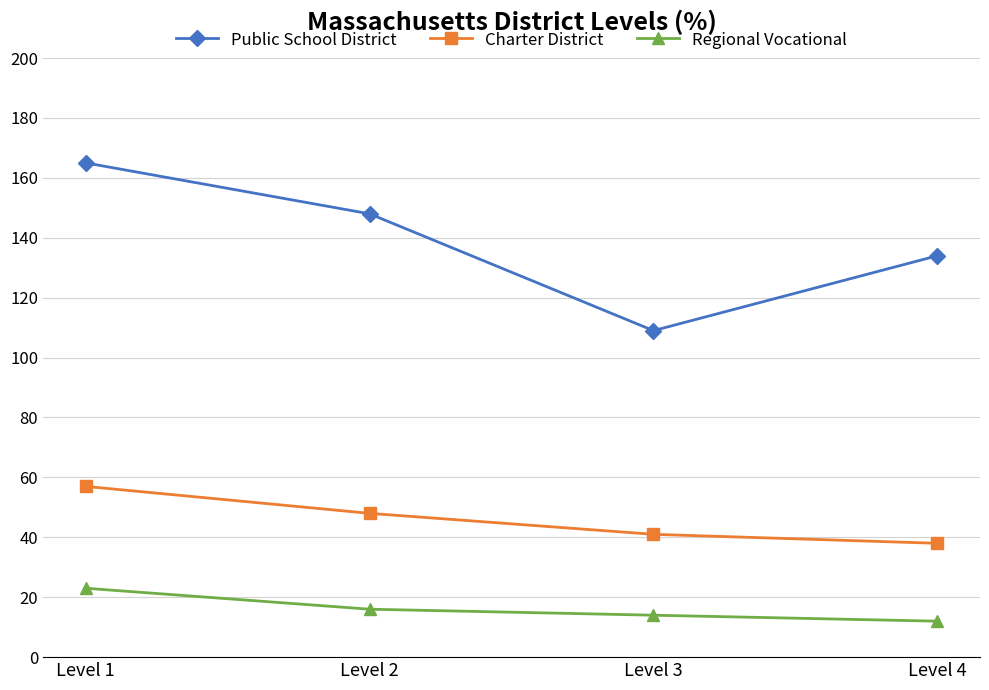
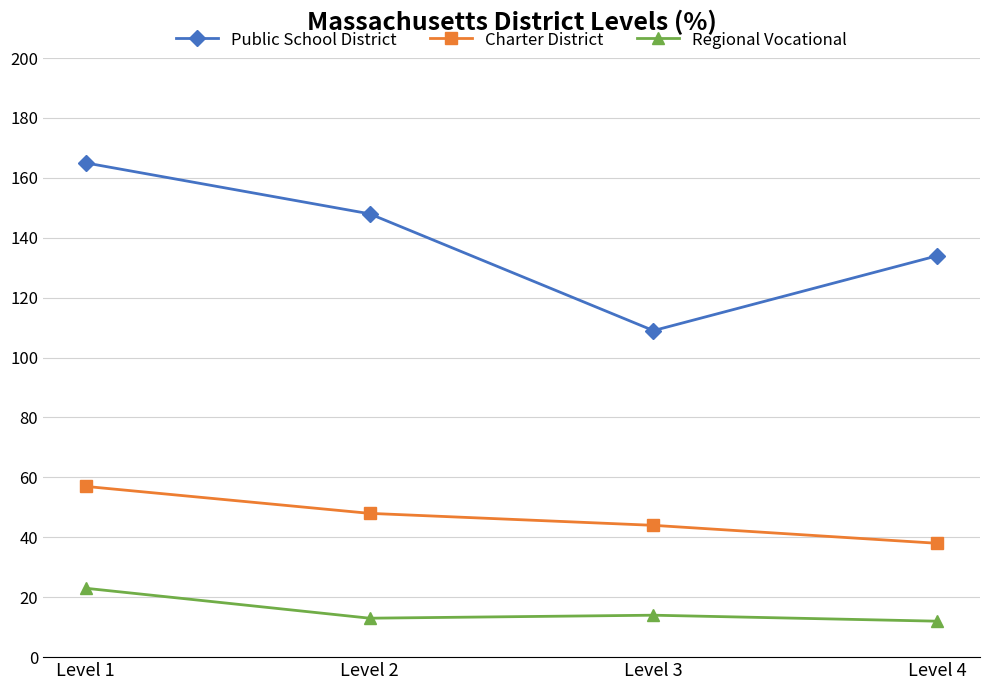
Regional Vocational, Level 2: 16 -> 13
Charter District, Level 3: 41 -> 44
